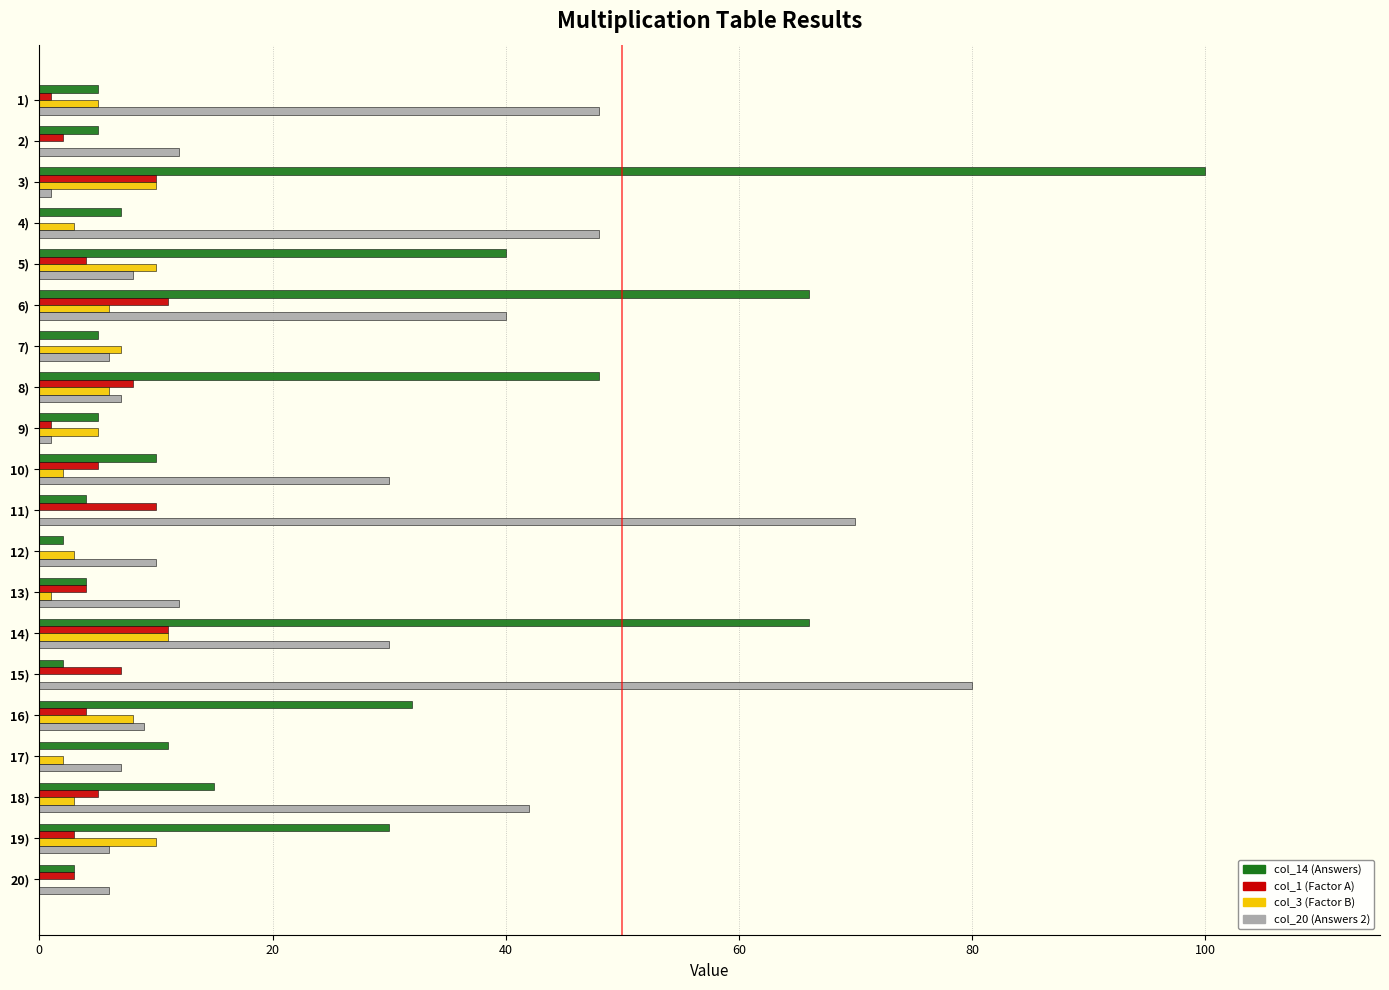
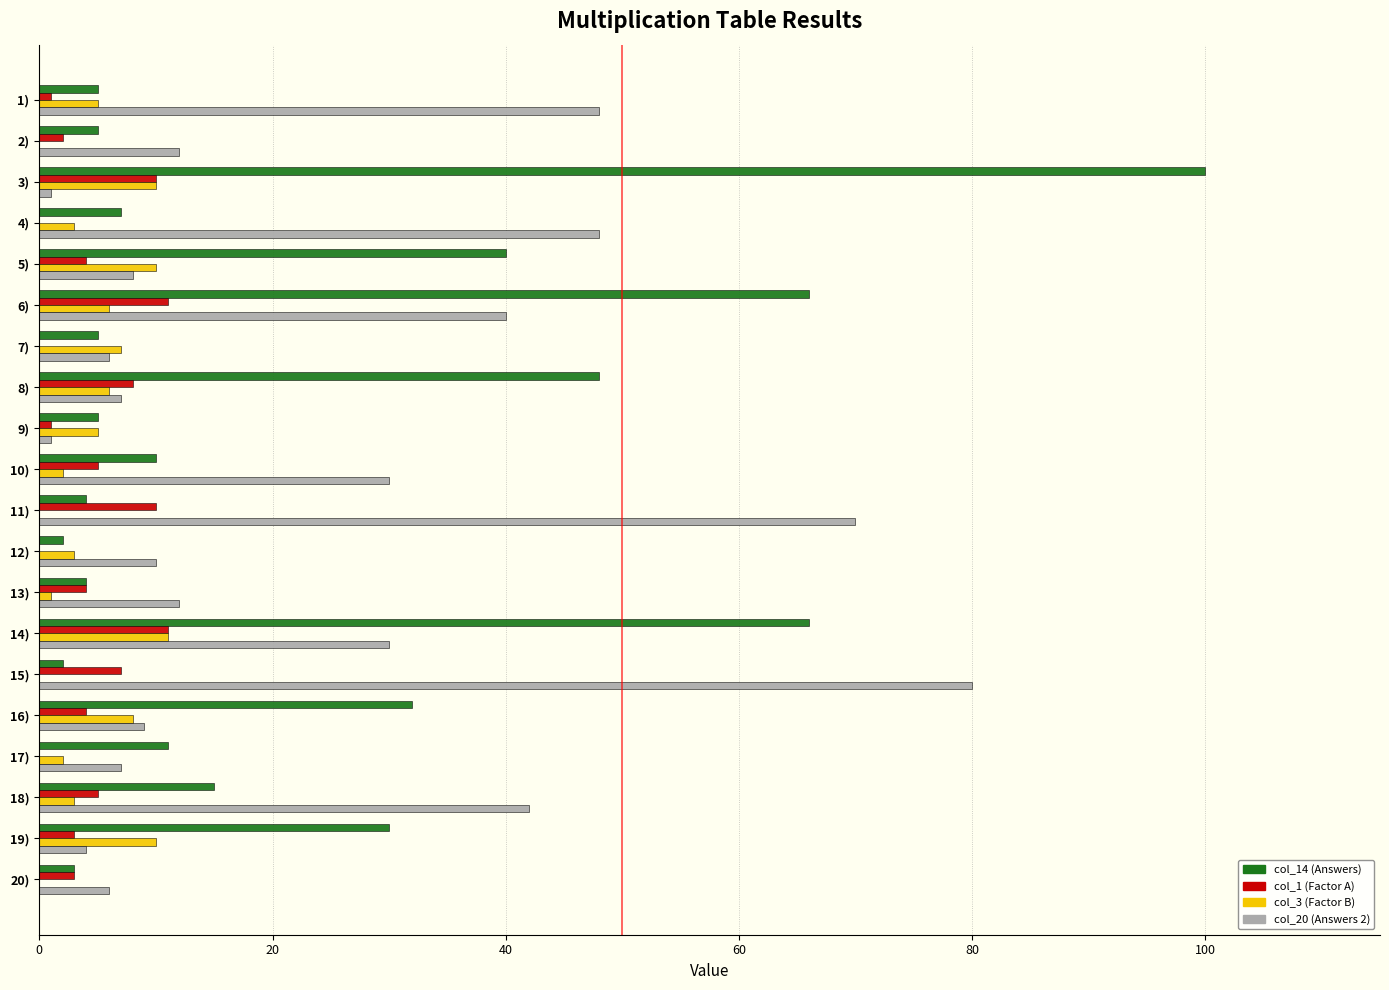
col_20 (Answers 2), 19): 6 -> 4
